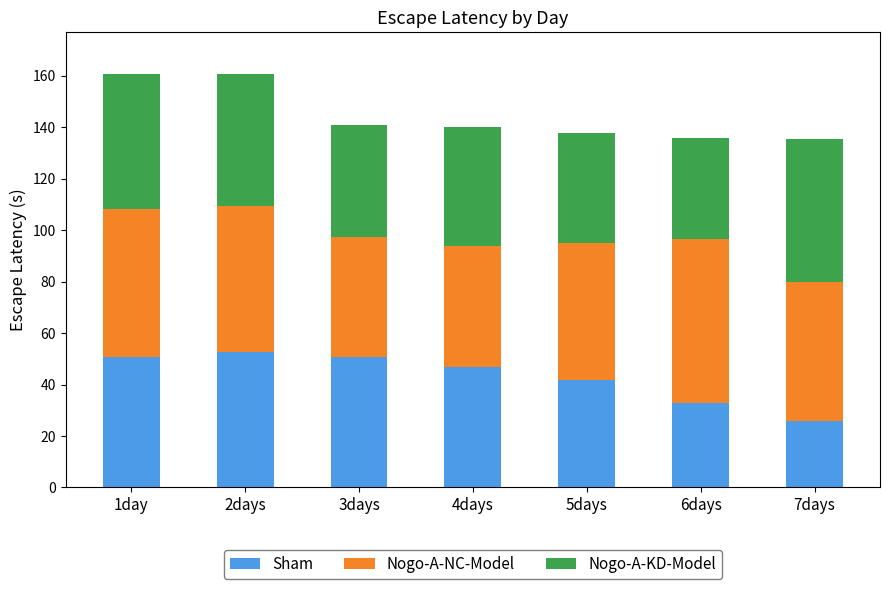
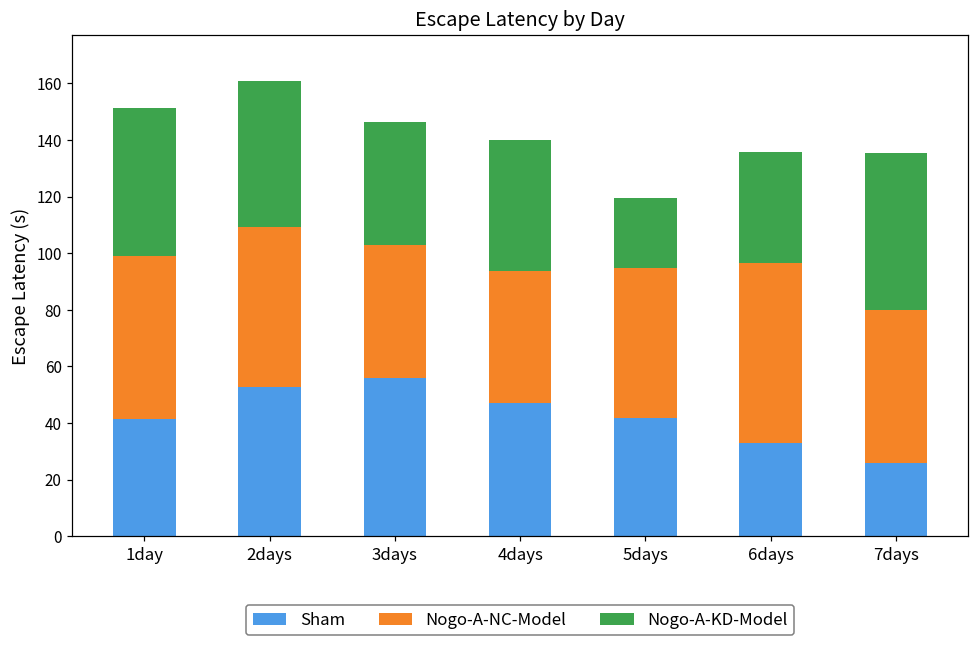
Sham, 1day: 51 -> 41
Sham, 3days: 51 -> 56
Nogo-A-KD-Model, 5days: 43 -> 25
